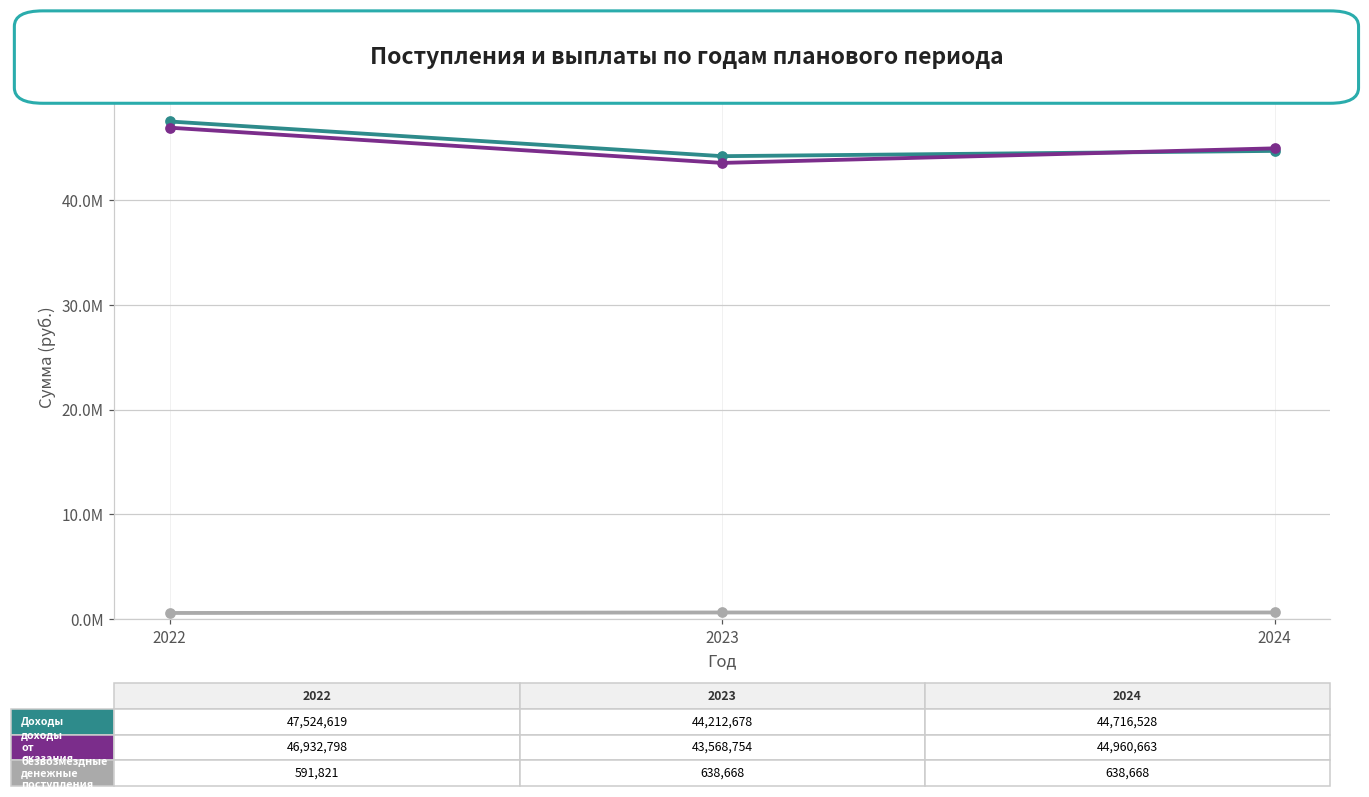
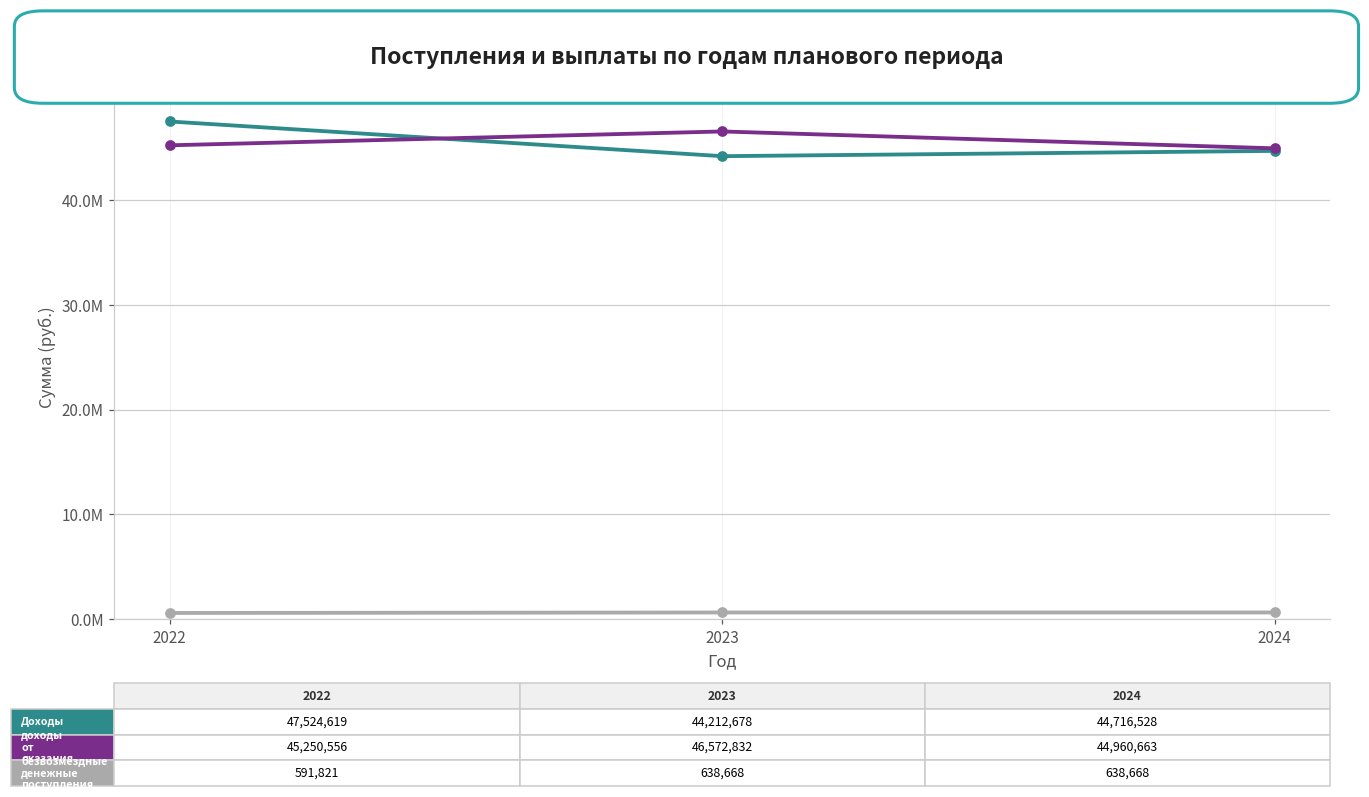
доходы от оказания услуг, работ, 2022: 46,932,798 -> 45,250,556
доходы от оказания услуг, работ, 2023: 43,568,754 -> 46,572,832
